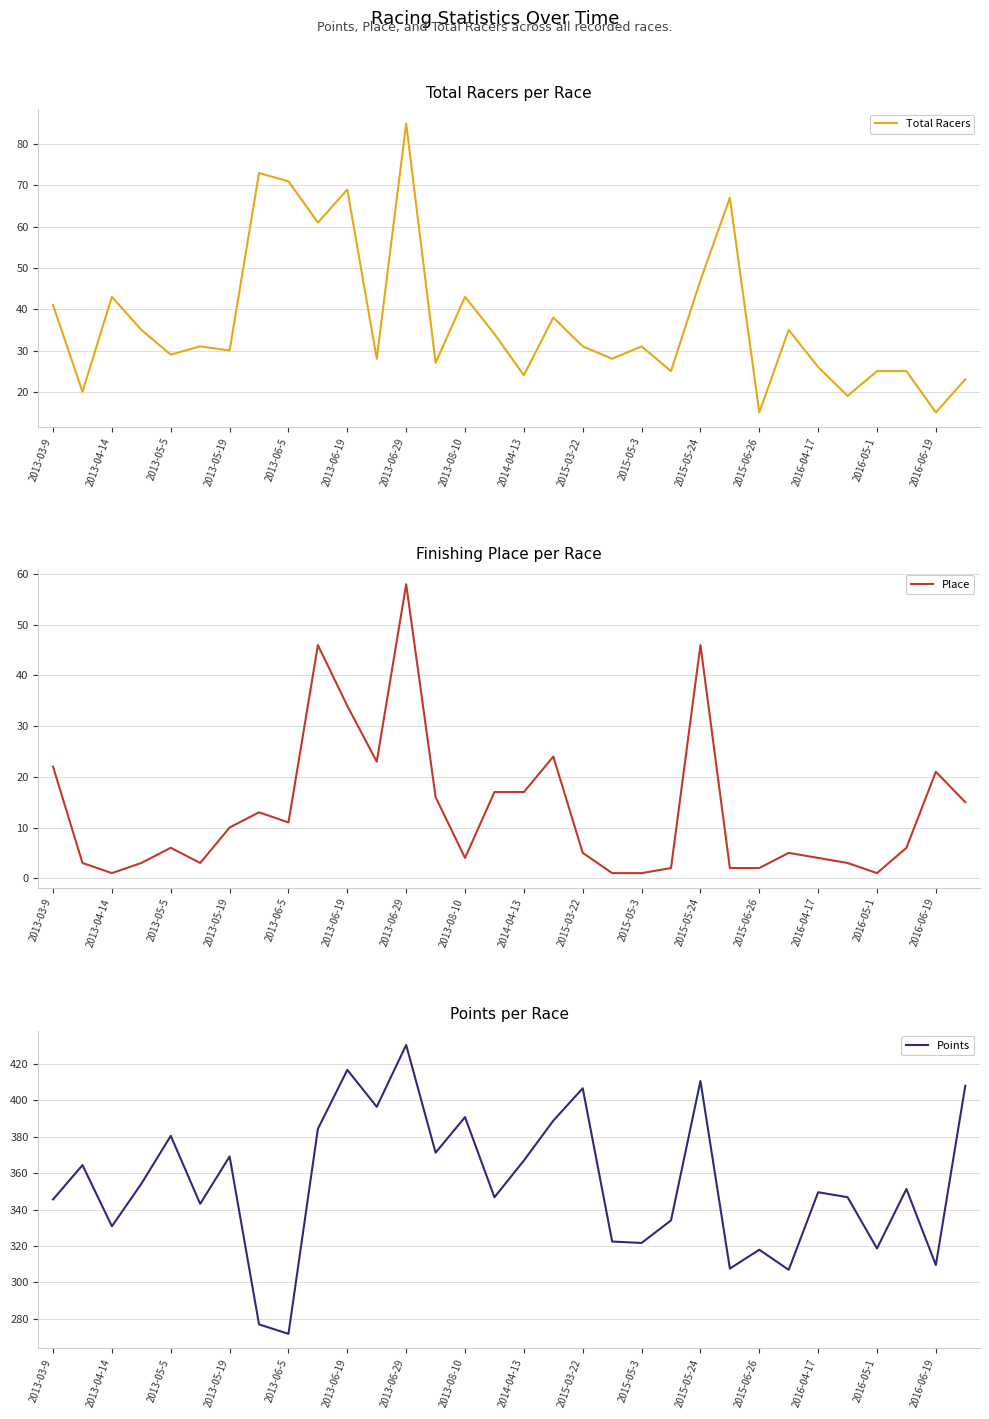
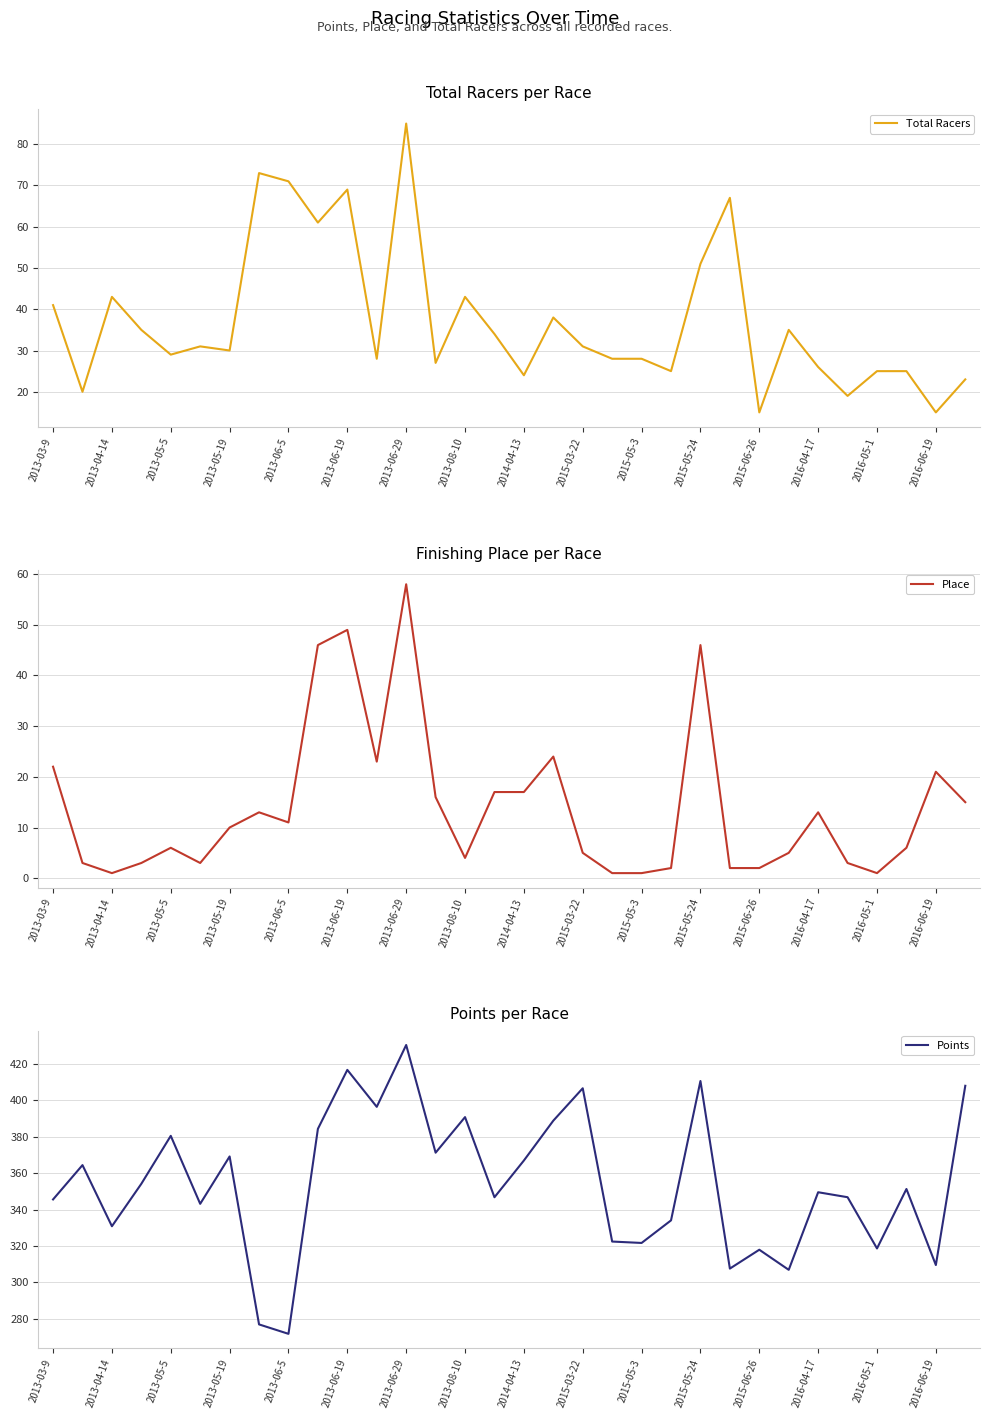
Total Racers per Race, 2015-05-3: 31 -> 28
Total Racers per Race, 2015-05-24: 47 -> 51
Finishing Place per Race, 2013-06-19: 34 -> 49
Finishing Place per Race, 2016-04-17: 4 -> 13
